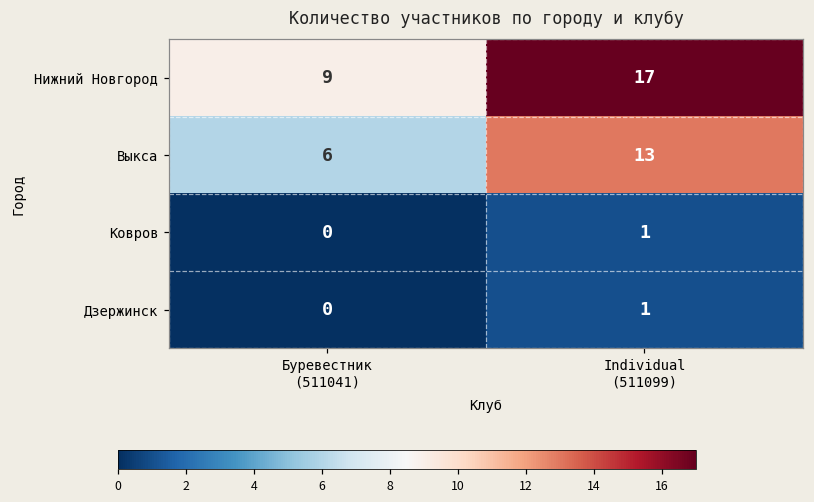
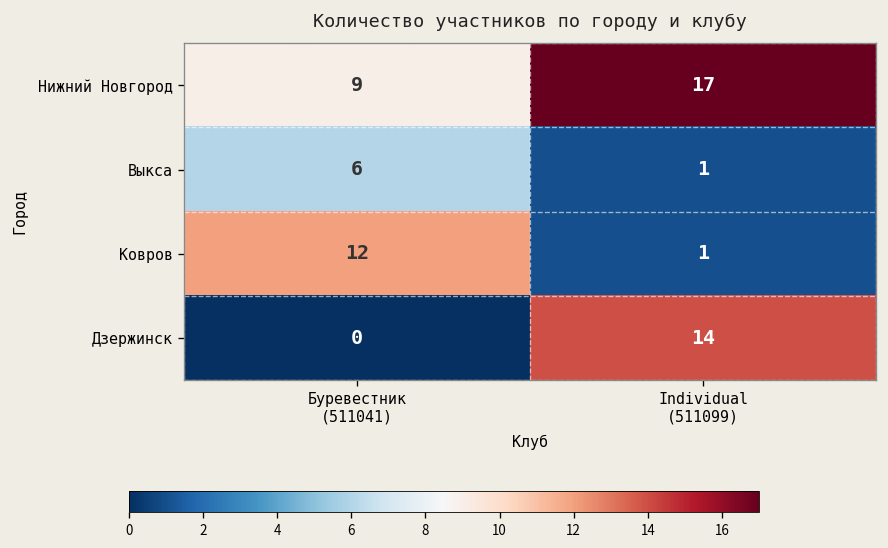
Выкса, Individual (511099): 13 -> 1
Ковров, Буревестник (511041): 0 -> 12
Дзержинск, Individual (511099): 1 -> 14
